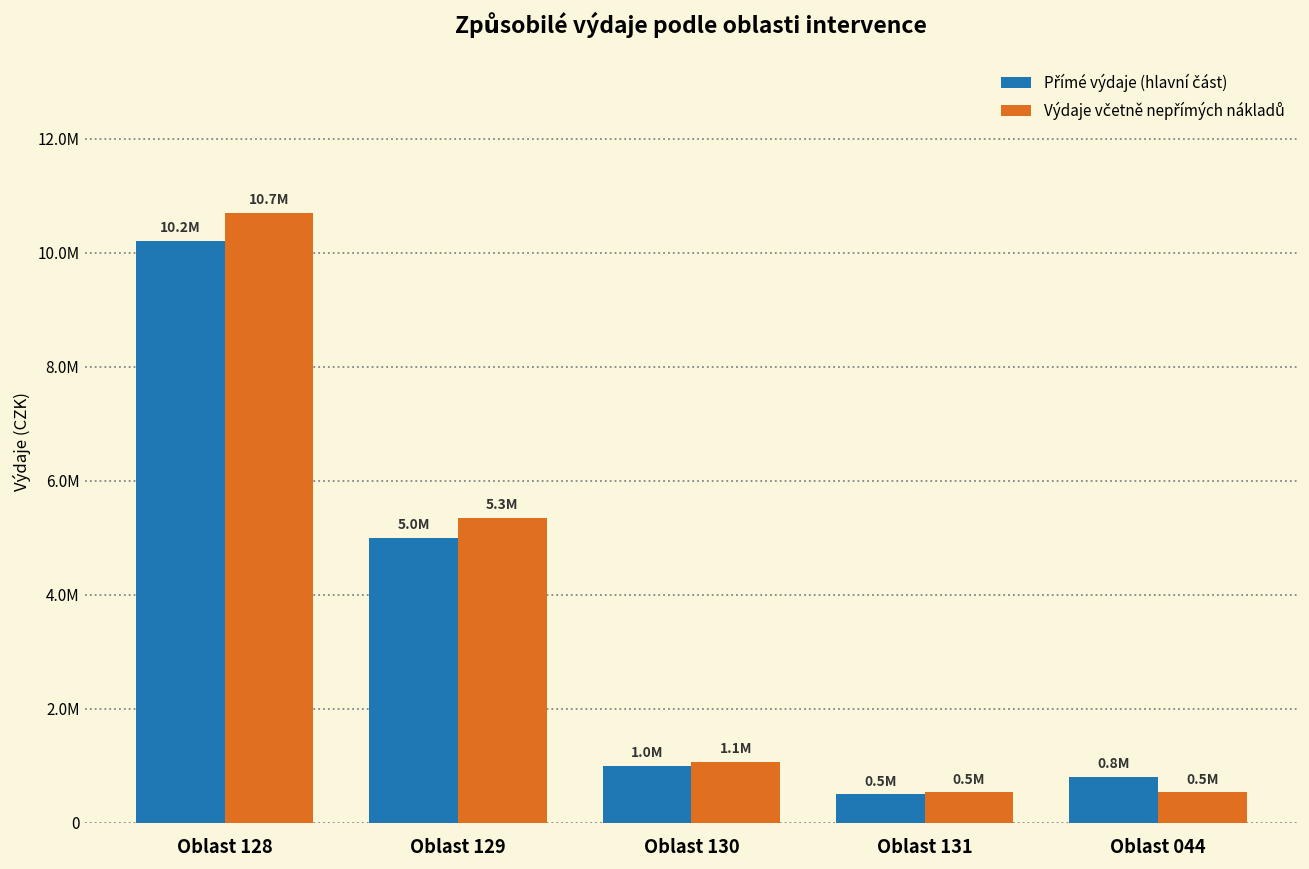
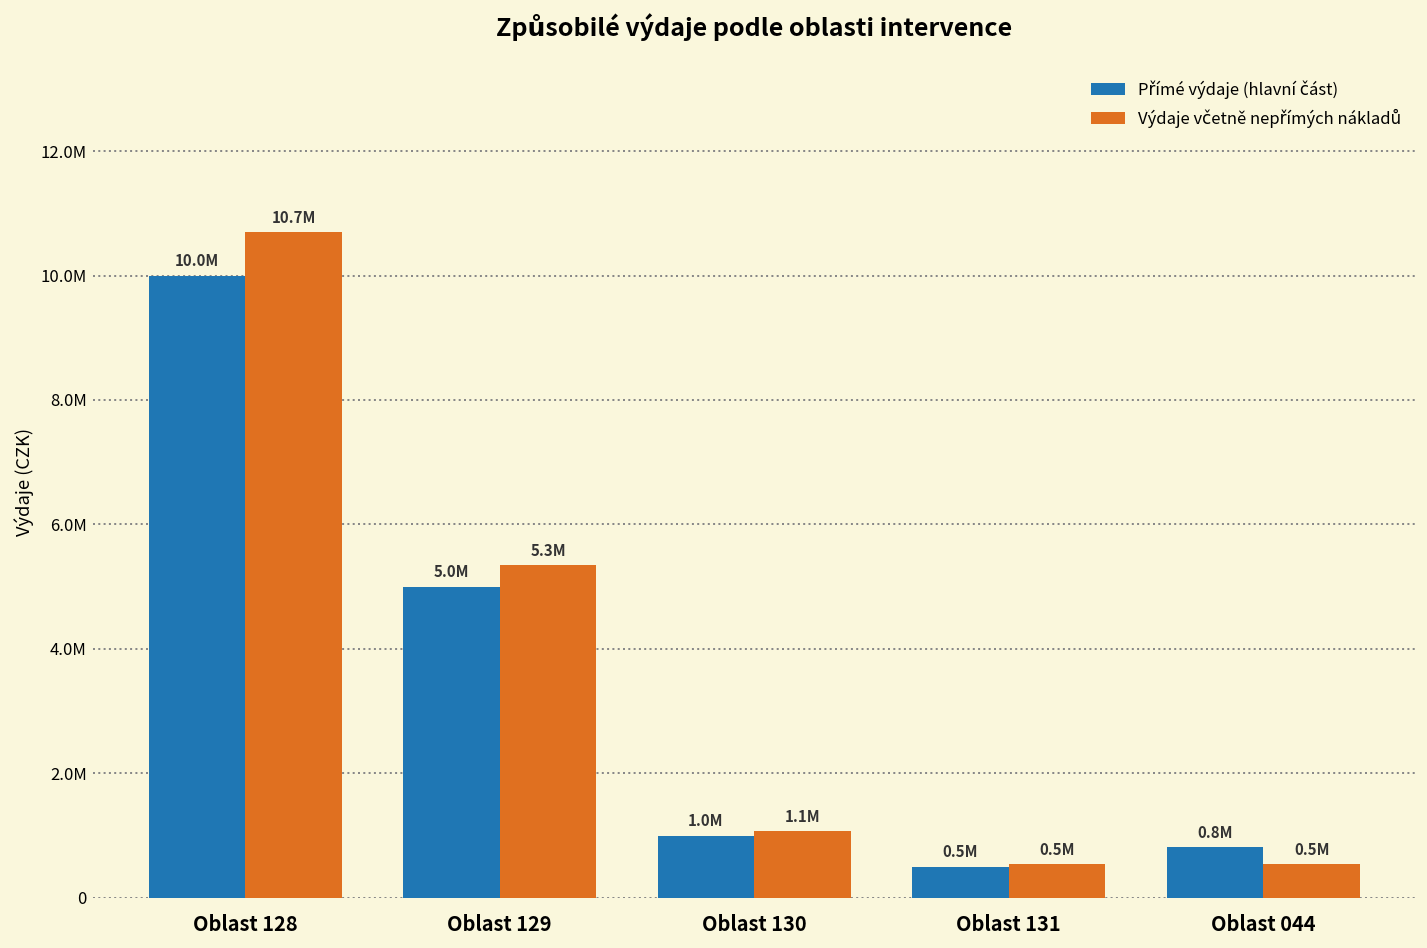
Přímé výdaje (hlavní část), Oblast 128: 10.2M -> 10.0M
